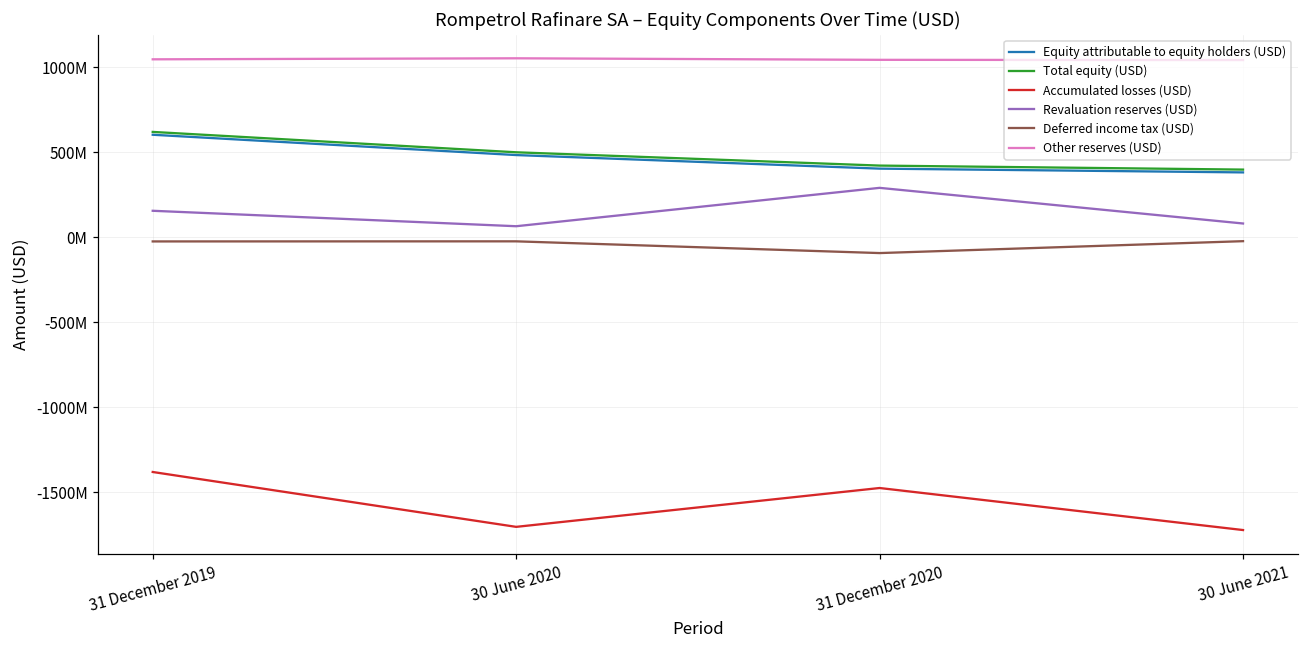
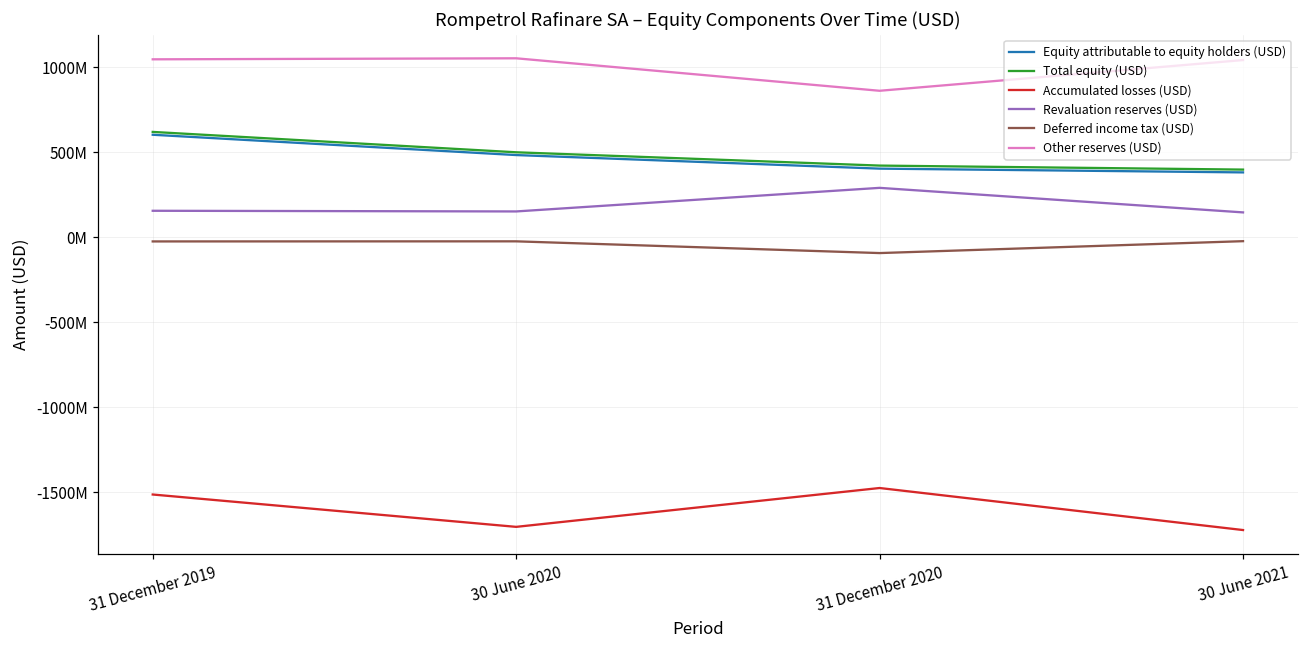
Accumulated losses (USD), 31 December 2019: -1380000000 -> -1510000000
Revaluation reserves (USD), 30 June 2020: 60000000 -> 150000000
Other reserves (USD), 31 December 2020: 1040000000 -> 860000000
Revaluation reserves (USD), 30 June 2021: 80000000 -> 150000000
